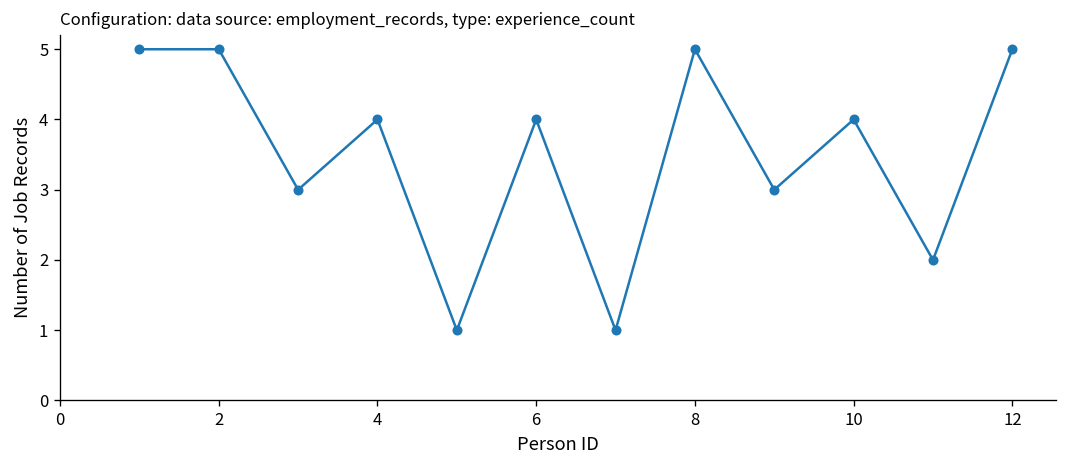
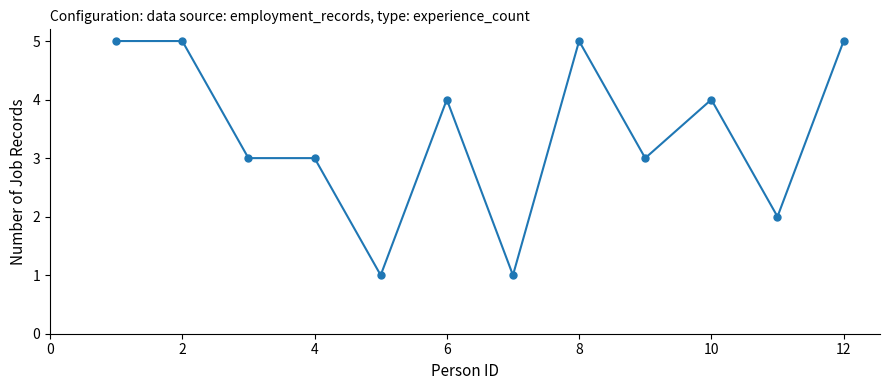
4: 4 -> 3
